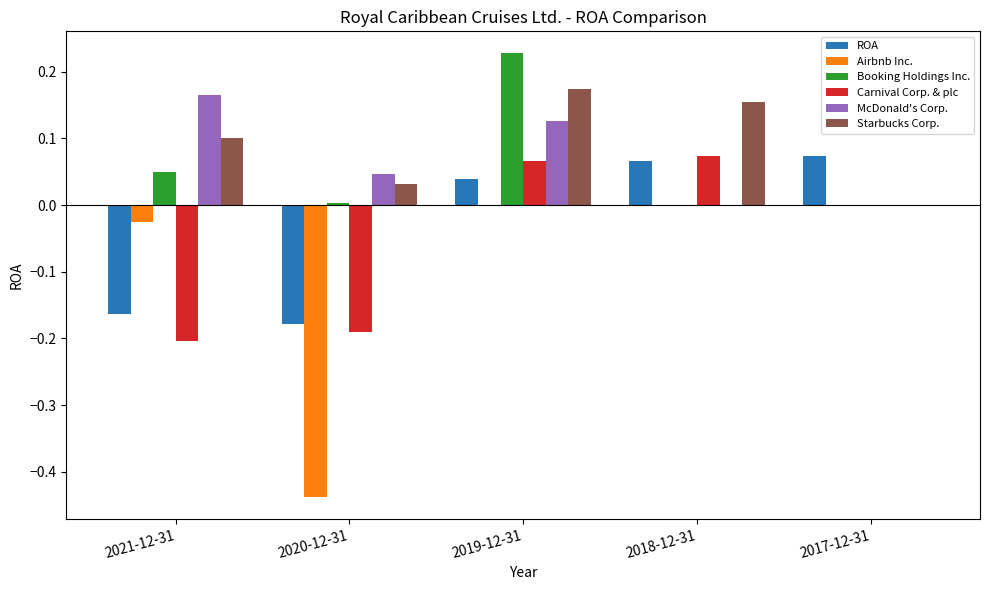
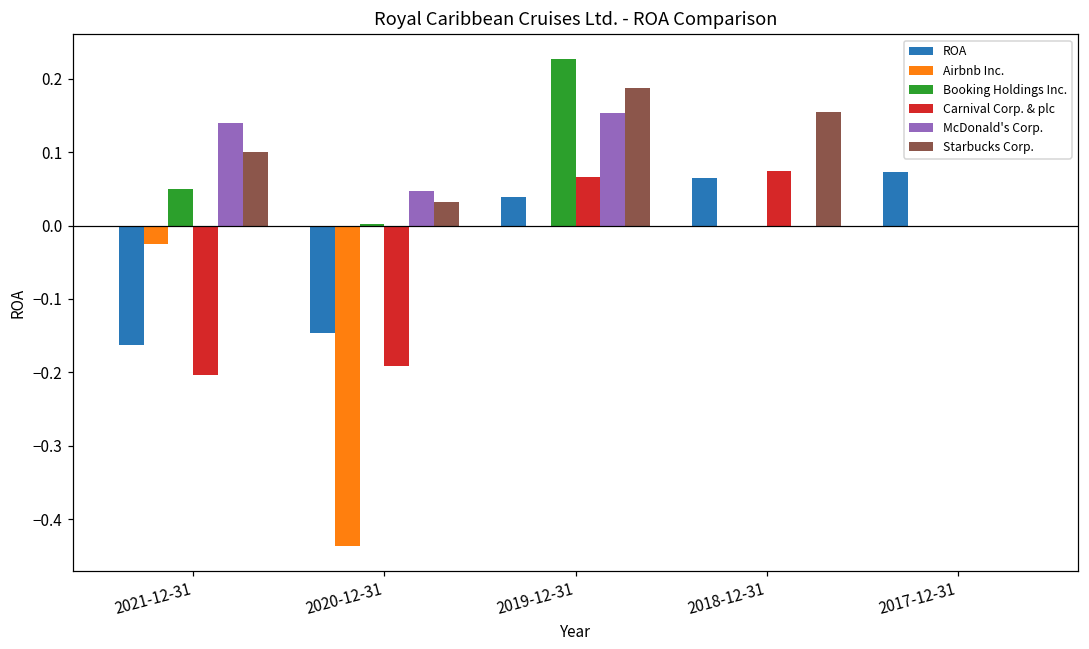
McDonald's Corp., 2021-12-31: 0.17 -> 0.14
ROA, 2020-12-31: -0.18 -> -0.15
McDonald's Corp., 2019-12-31: 0.13 -> 0.15
Starbucks Corp., 2019-12-31: 0.17 -> 0.19
